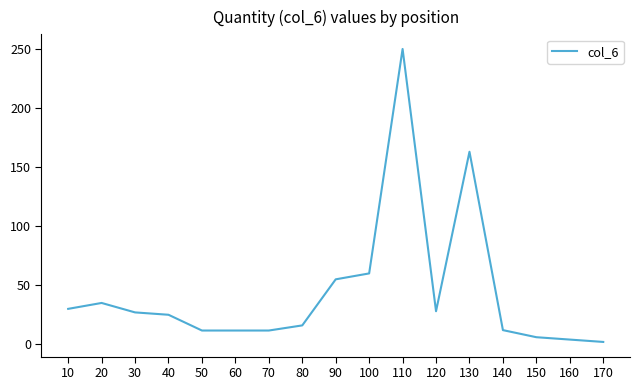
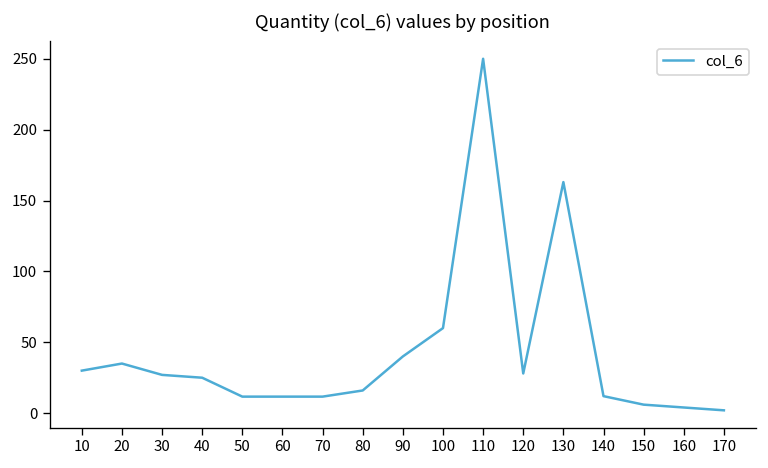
90: 55 -> 40
